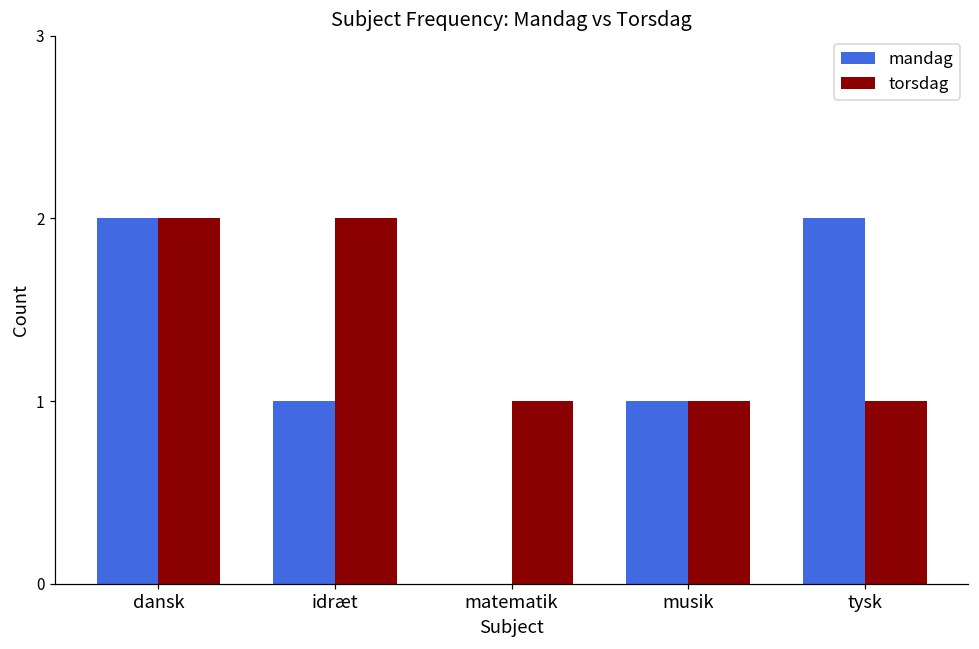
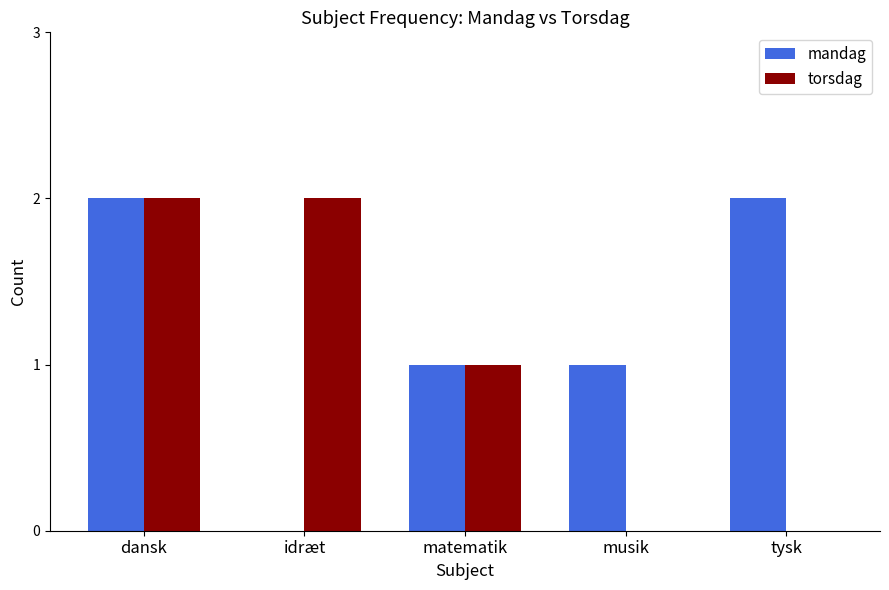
mandag, idræt: 1 -> 0
mandag, matematik: 0 -> 1
torsdag, musik: 1 -> 0
torsdag, tysk: 1 -> 0
